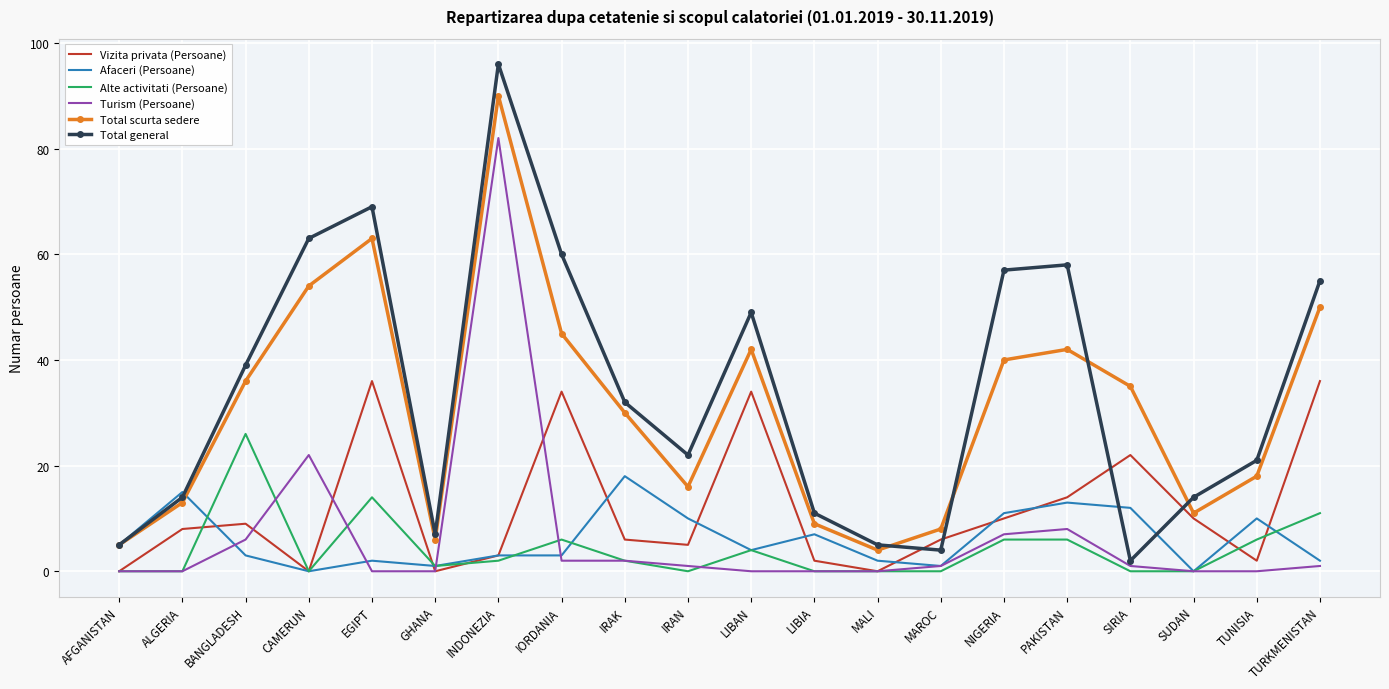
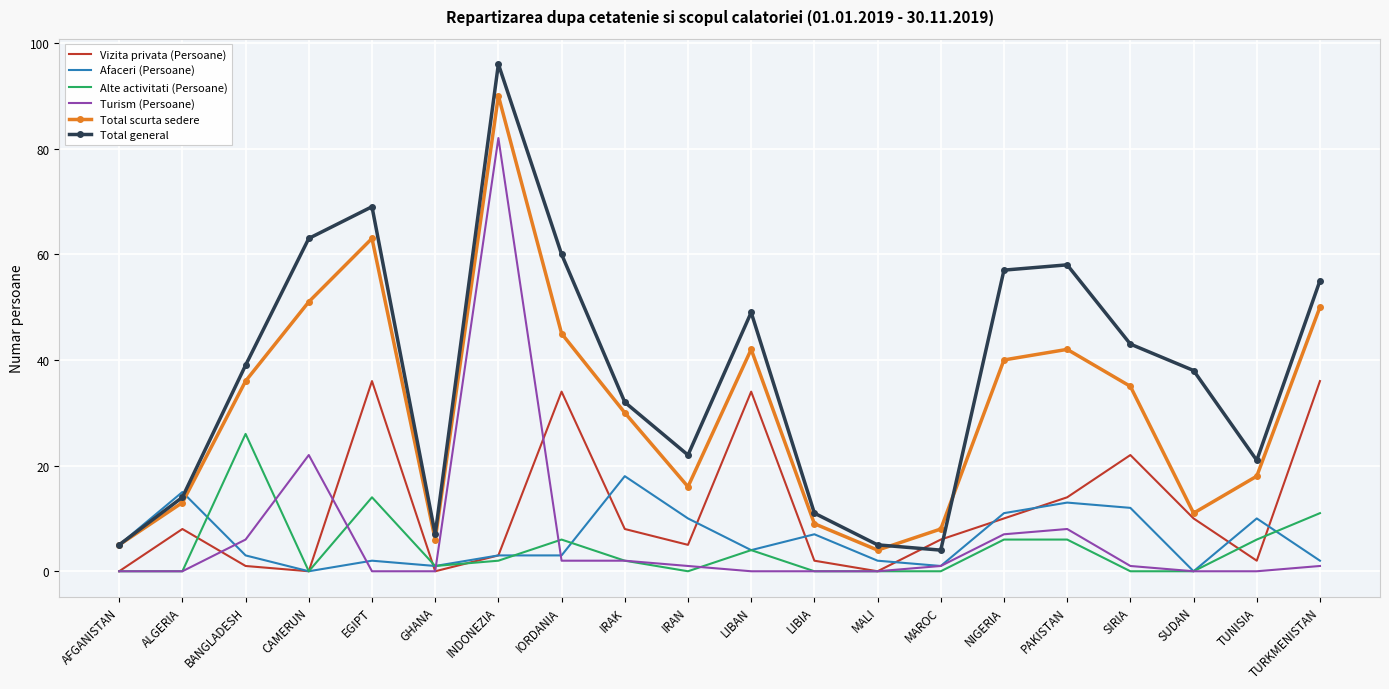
Vizita privata (Persoane), BANGLADESH: 9 -> 1
Total scurta sedere, CAMERUN: 54 -> 51
Vizita privata (Persoane), IRAK: 6 -> 8
Total general, SIRIA: 2 -> 43
Total general, SUDAN: 14 -> 38
